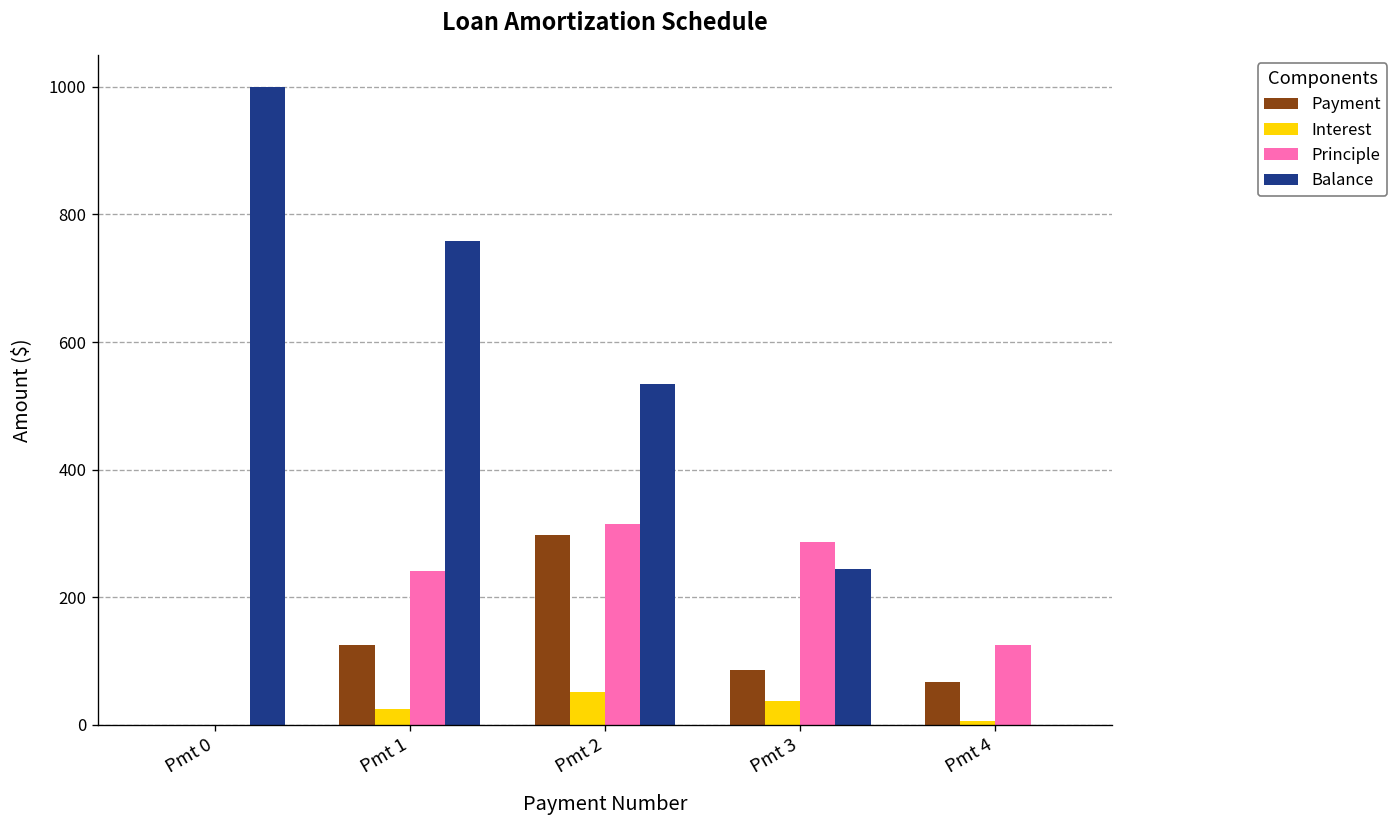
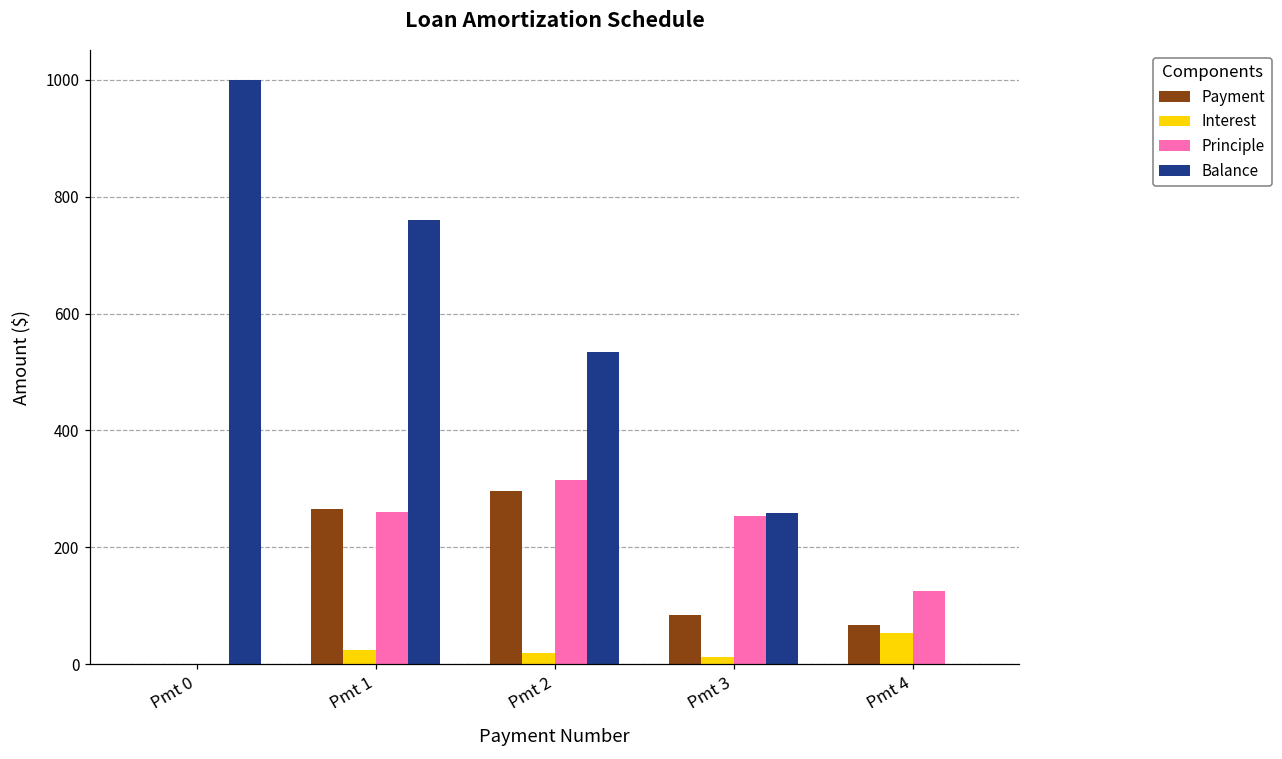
Payment, Pmt 1: 130 -> 270
Principle, Pmt 1: 240 -> 260
Interest, Pmt 2: 50 -> 20
Interest, Pmt 3: 40 -> 10
Principle, Pmt 3: 290 -> 250
Balance, Pmt 3: 240 -> 260
Interest, Pmt 4: 10 -> 50
